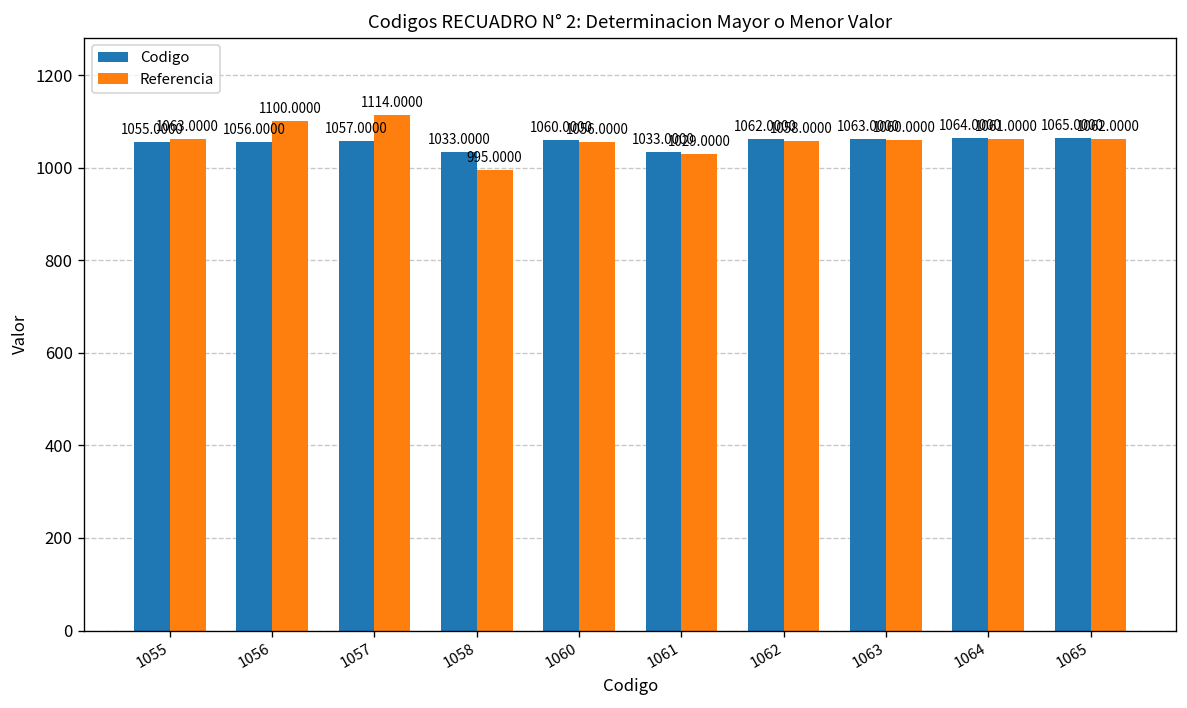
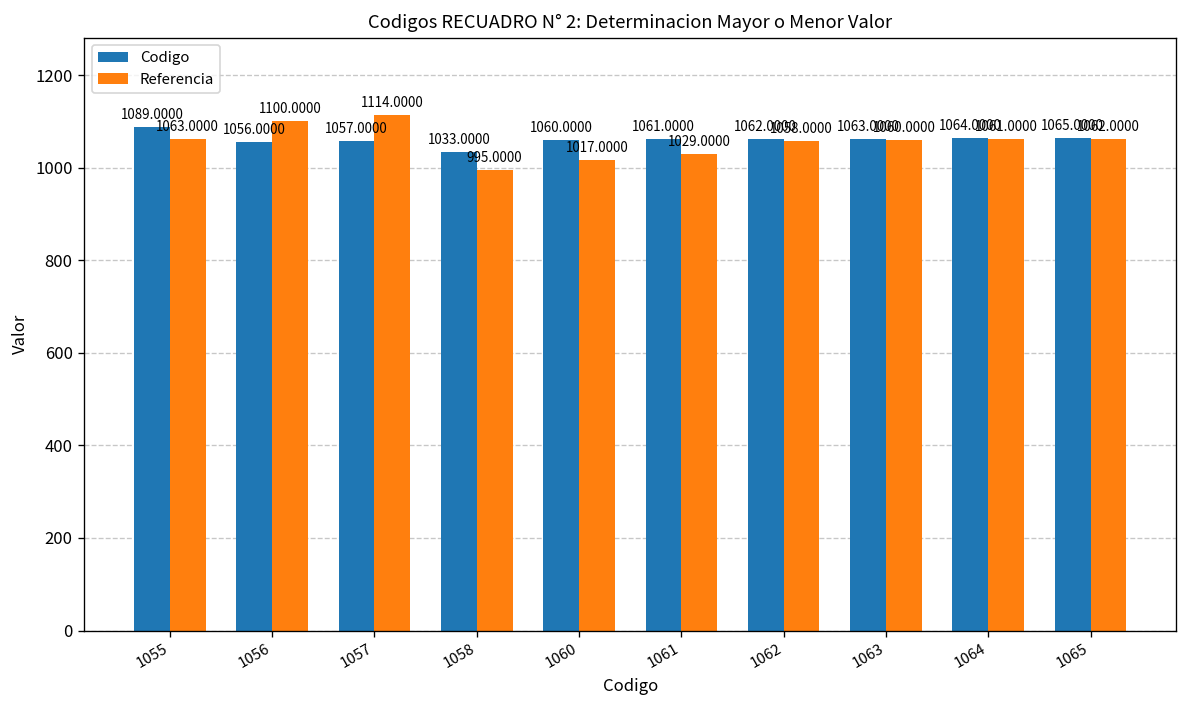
Codigo, 1055: 1055.0000 -> 1089.0000
Referencia, 1060: 1056.0000 -> 1017.0000
Codigo, 1061: 1033.0000 -> 1061.0000
